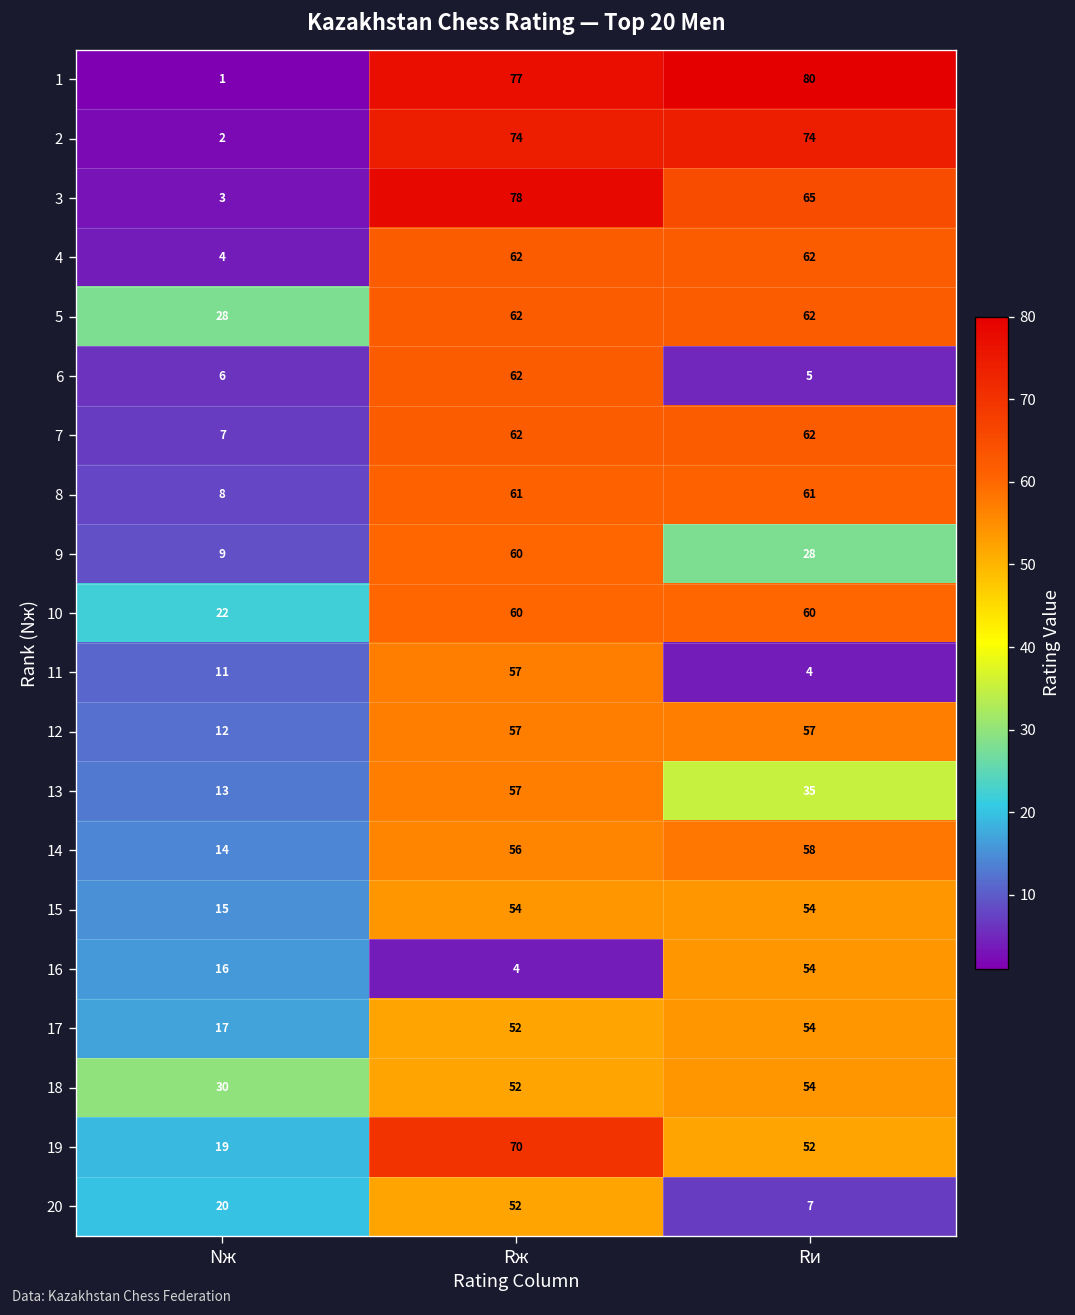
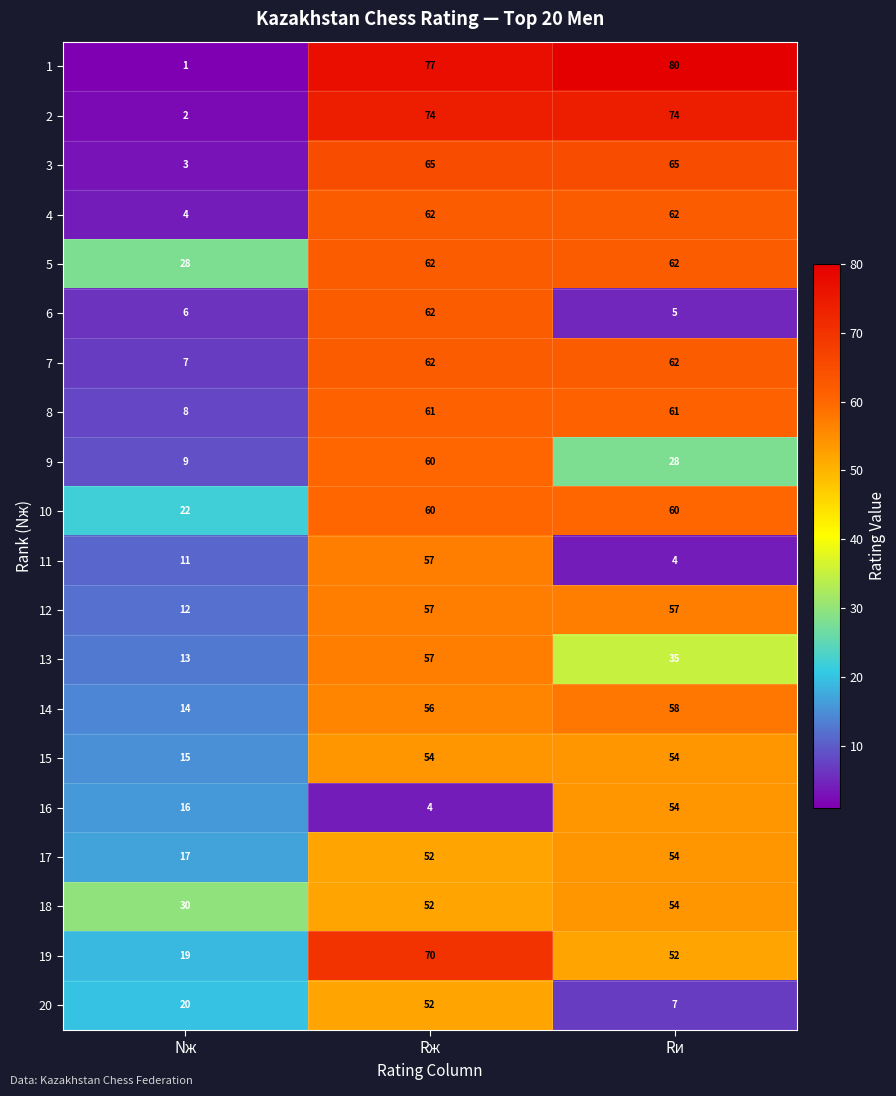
3, Rж: 78 -> 65
